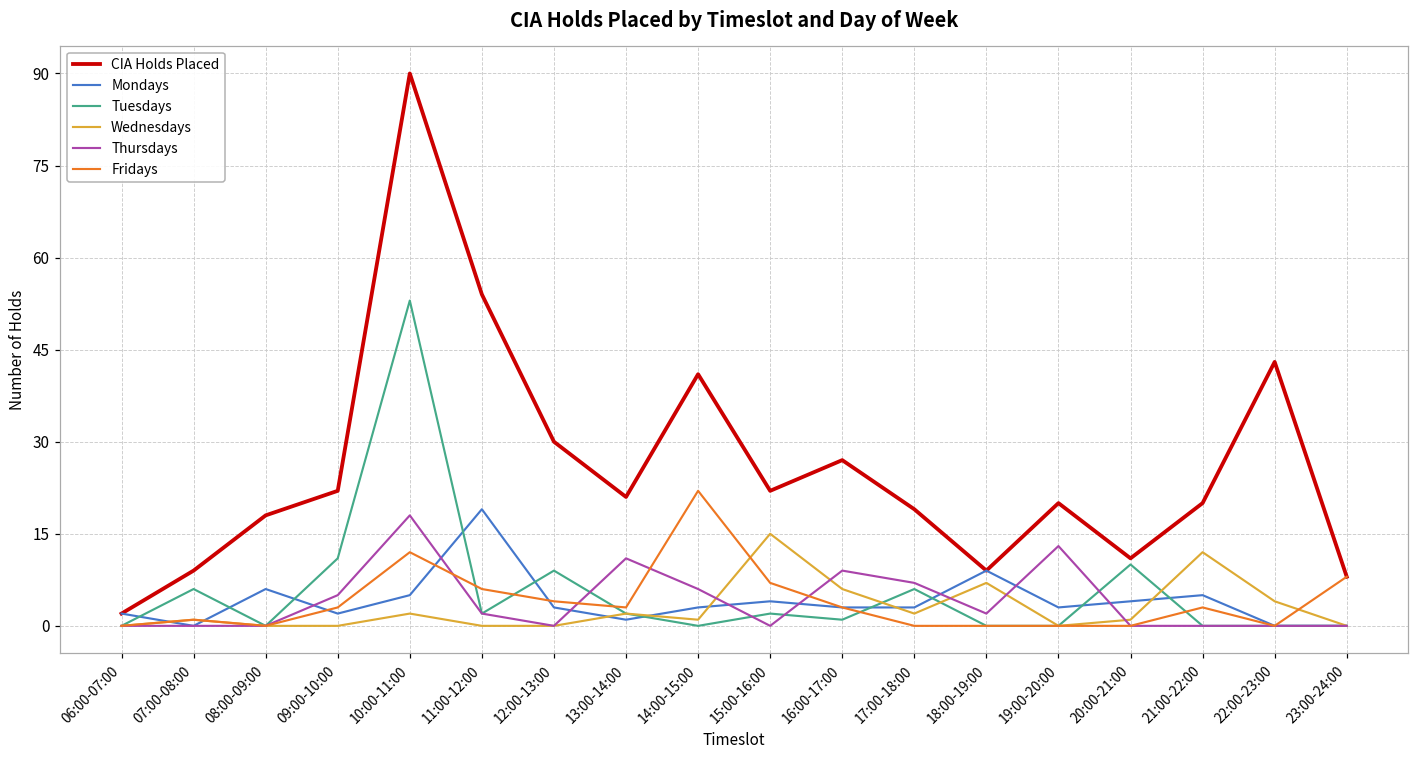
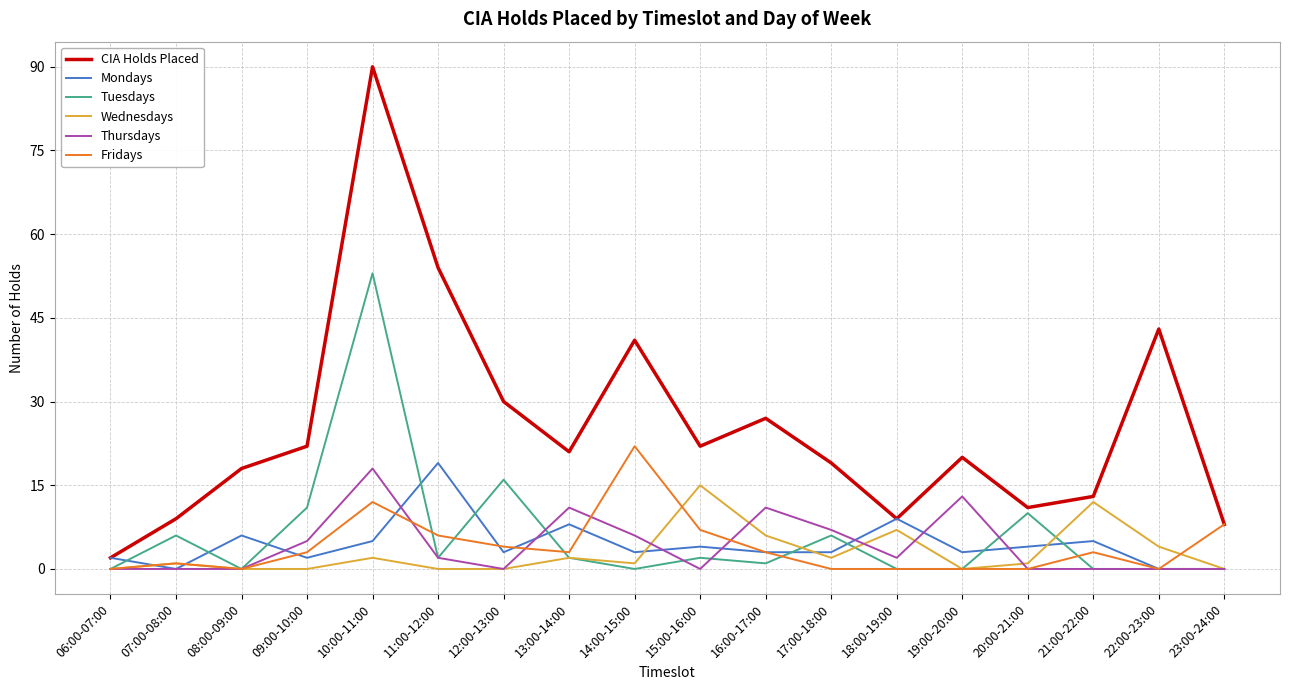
Tuesdays, 12:00-13:00: 9 -> 16
Mondays, 13:00-14:00: 1 -> 8
Thursdays, 16:00-17:00: 9 -> 11
CIA Holds Placed, 21:00-22:00: 20 -> 13
